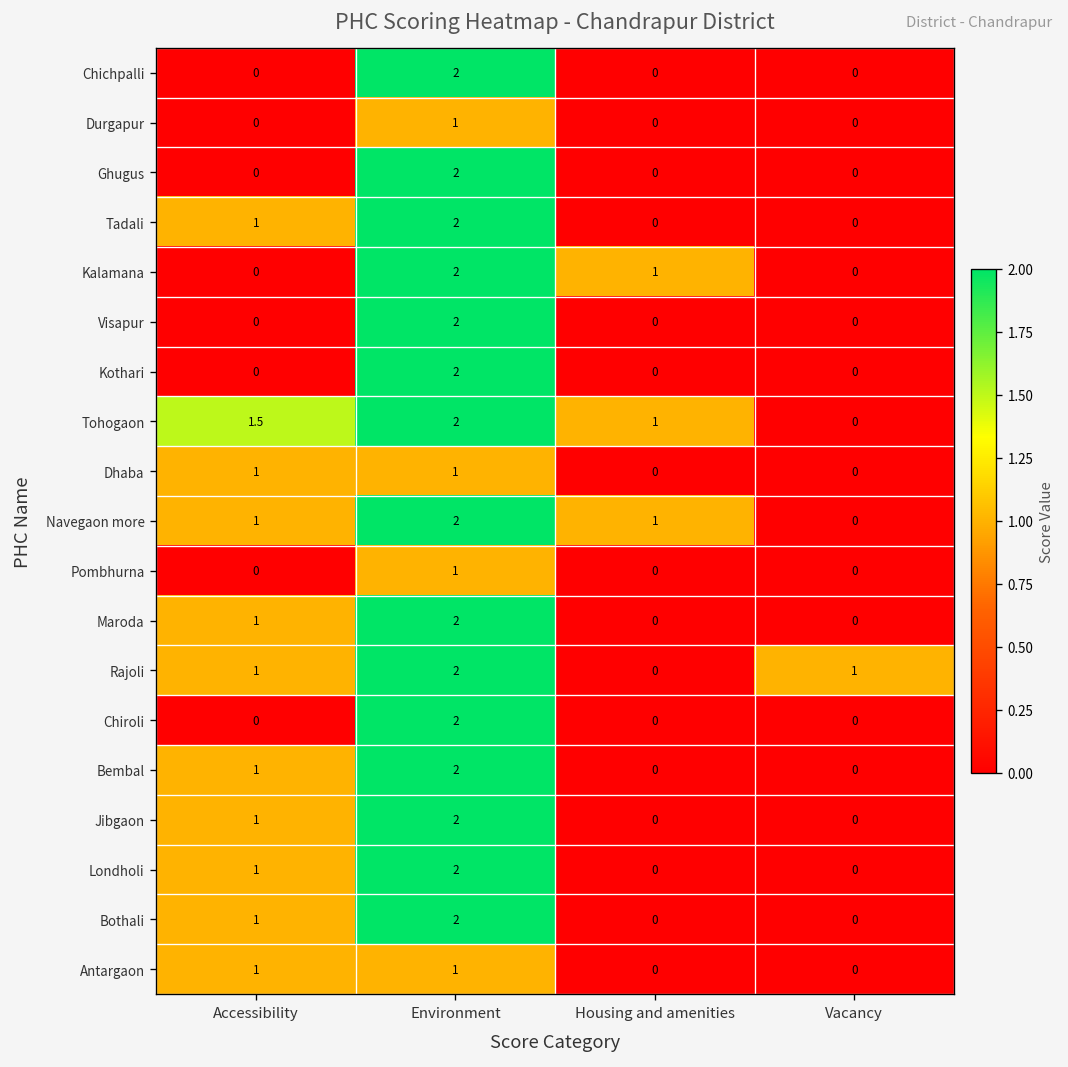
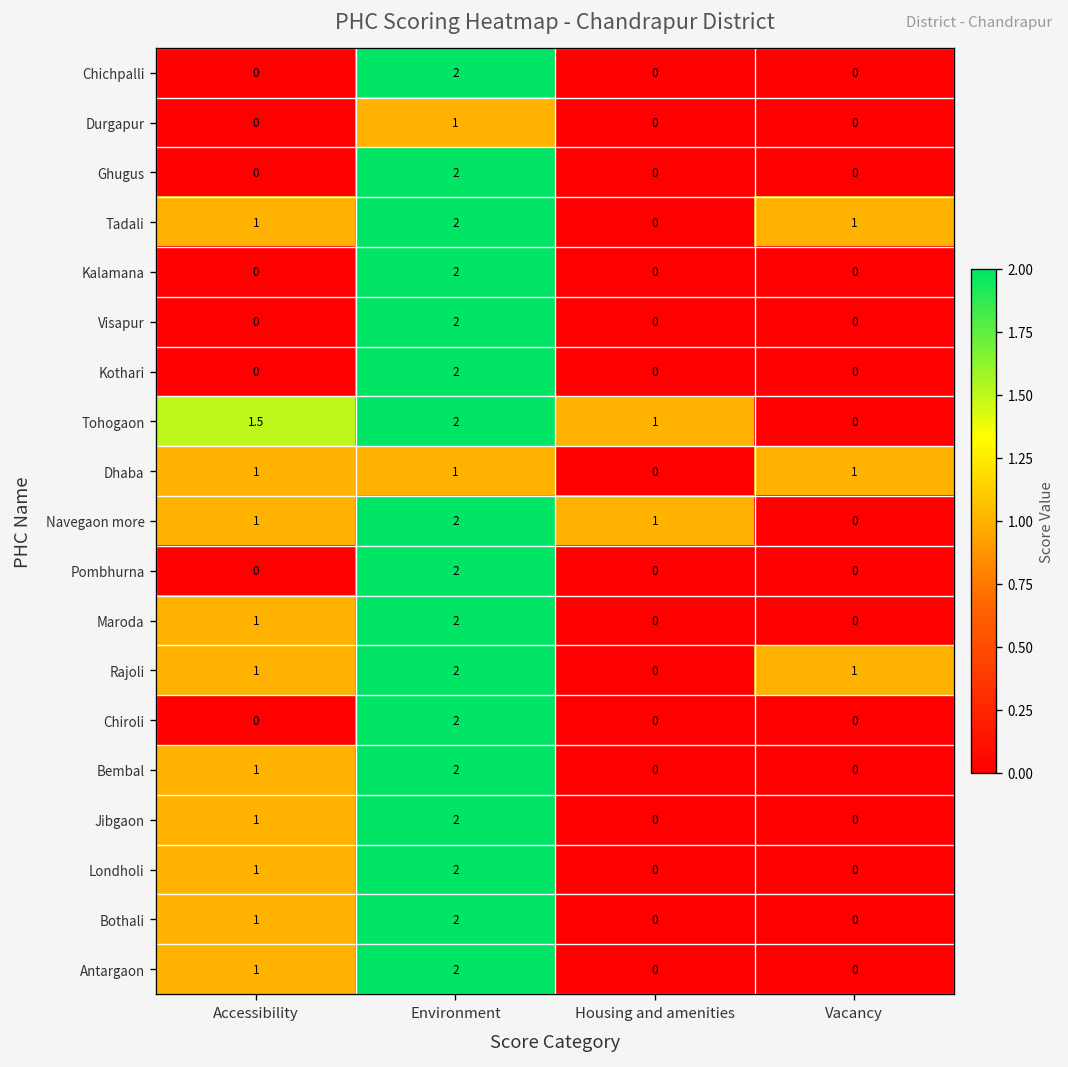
Tadali, Vacancy: 0 -> 1
Kalamana, Housing and amenities: 1 -> 0
Dhaba, Vacancy: 0 -> 1
Pombhurna, Environment: 1 -> 2
Antargaon, Environment: 1 -> 2
